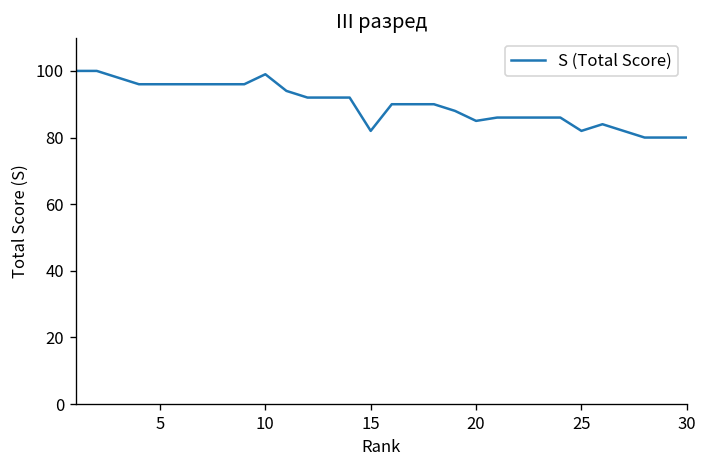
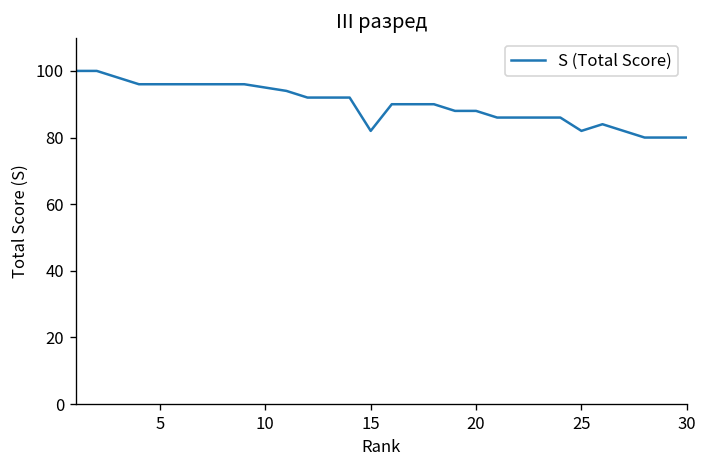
10: 99 -> 95
20: 85 -> 88
